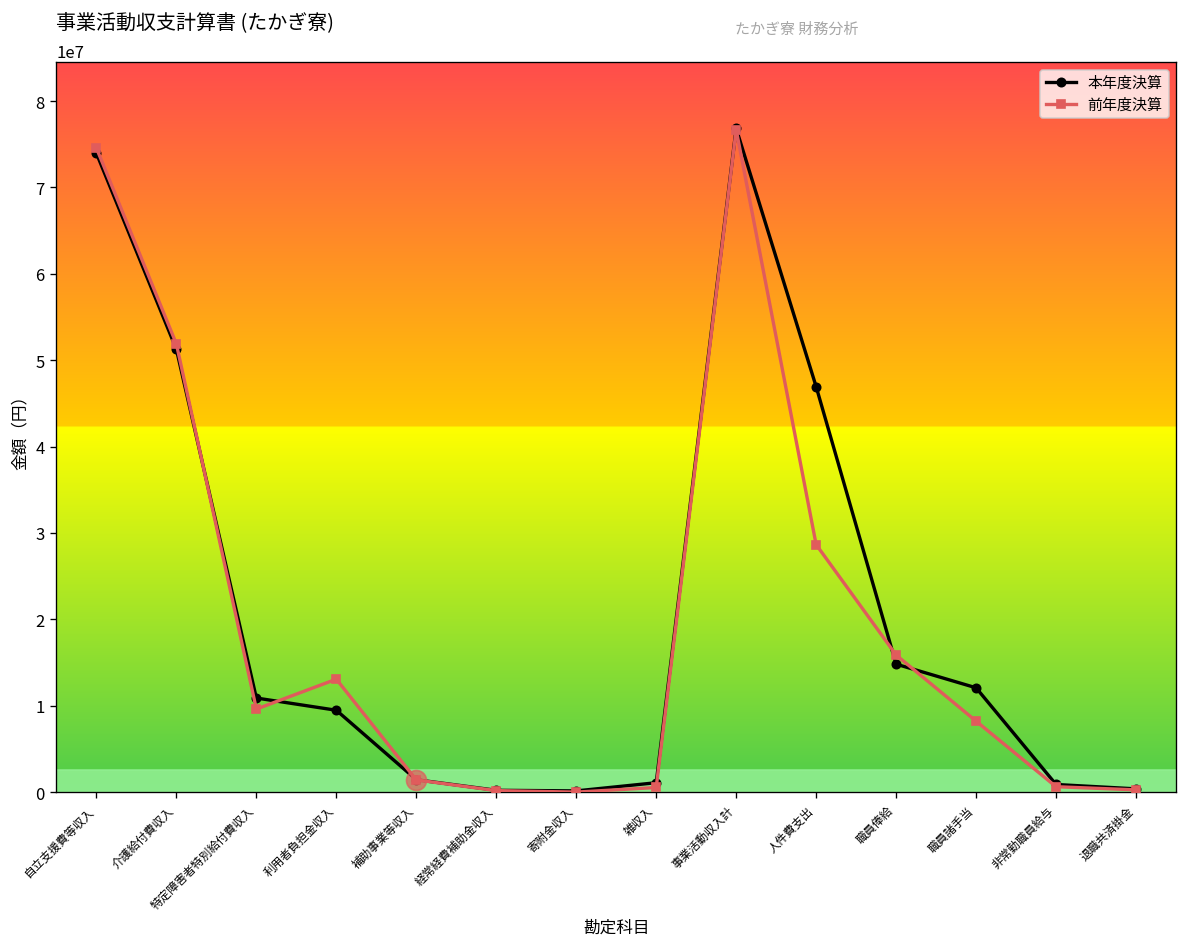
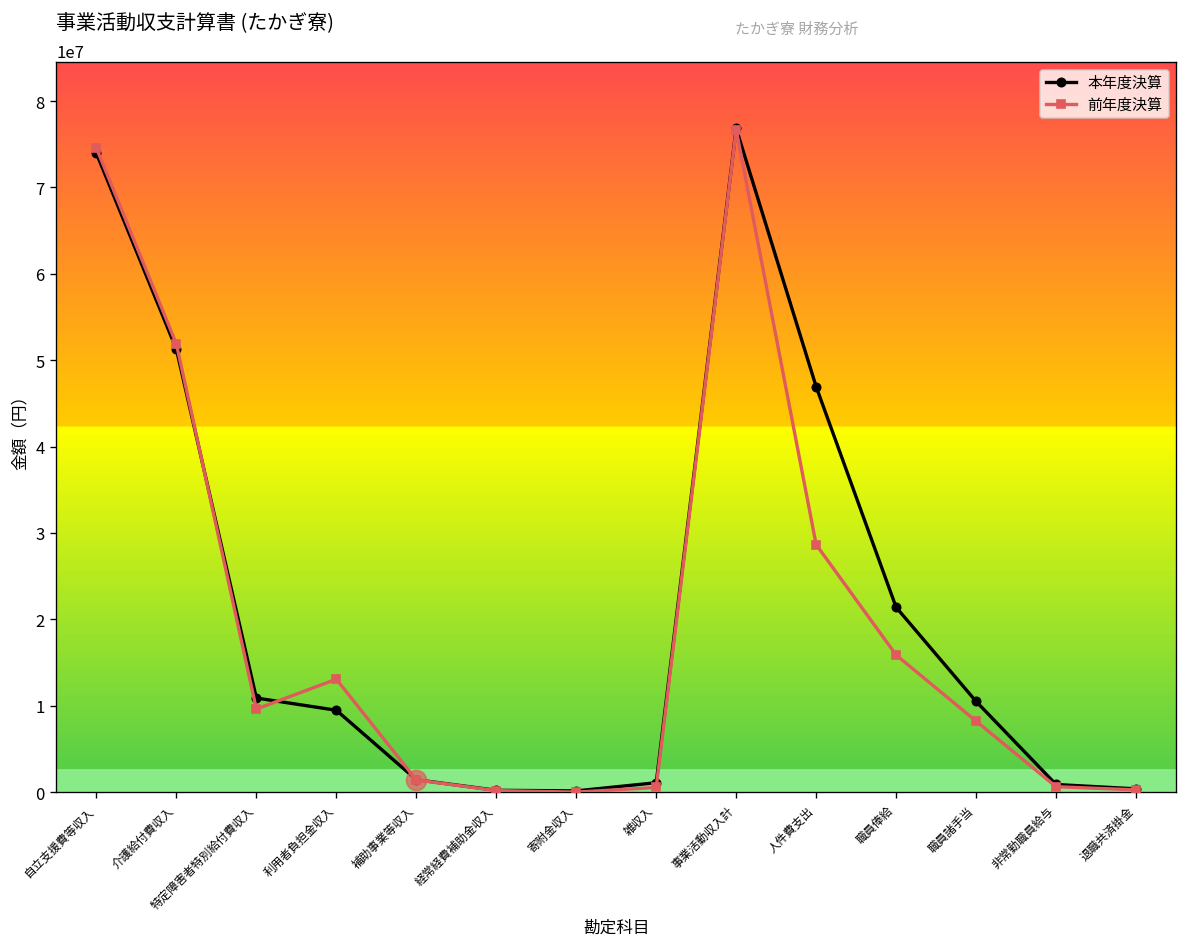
本年度決算, 職員俸給: 15000000 -> 21000000
本年度決算, 職員諸手当: 12000000 -> 10000000
